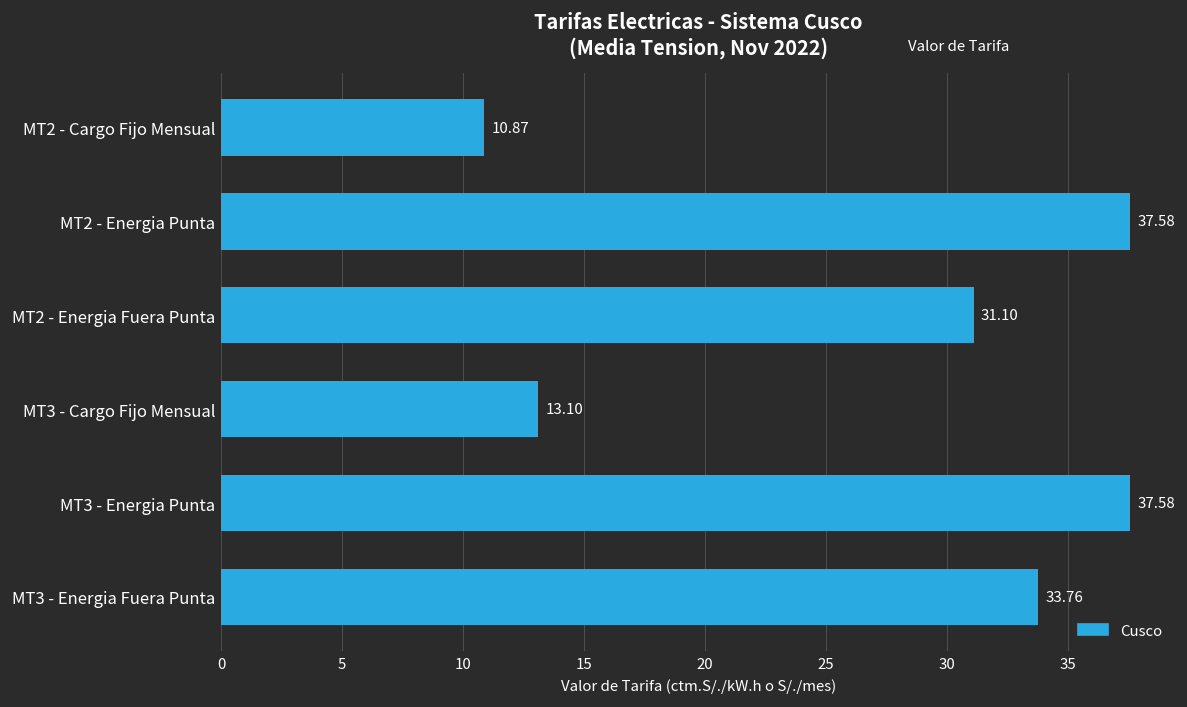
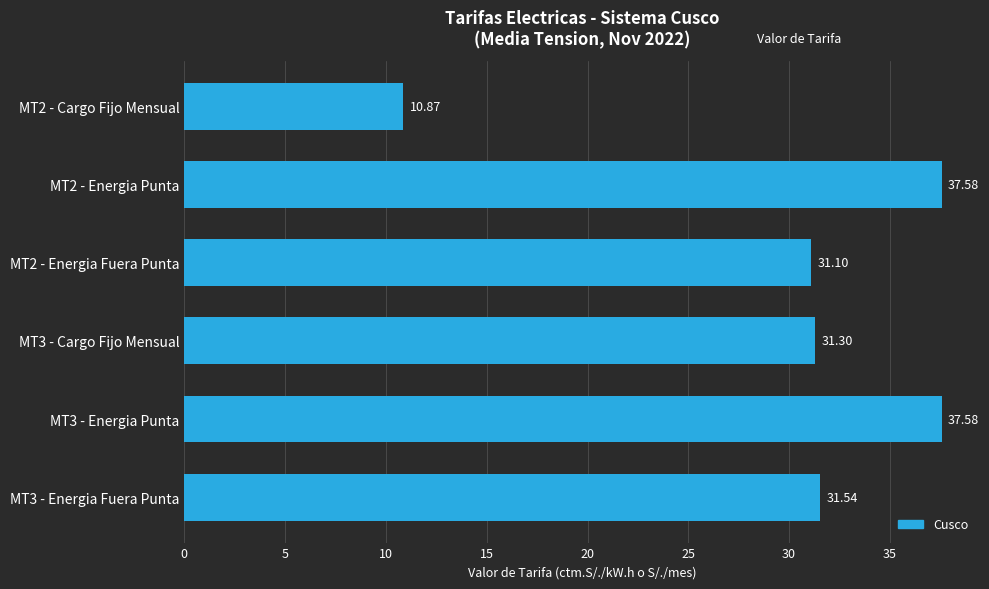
MT3 - Cargo Fijo Mensual: 13.10 -> 31.30
MT3 - Energia Fuera Punta: 33.76 -> 31.54
